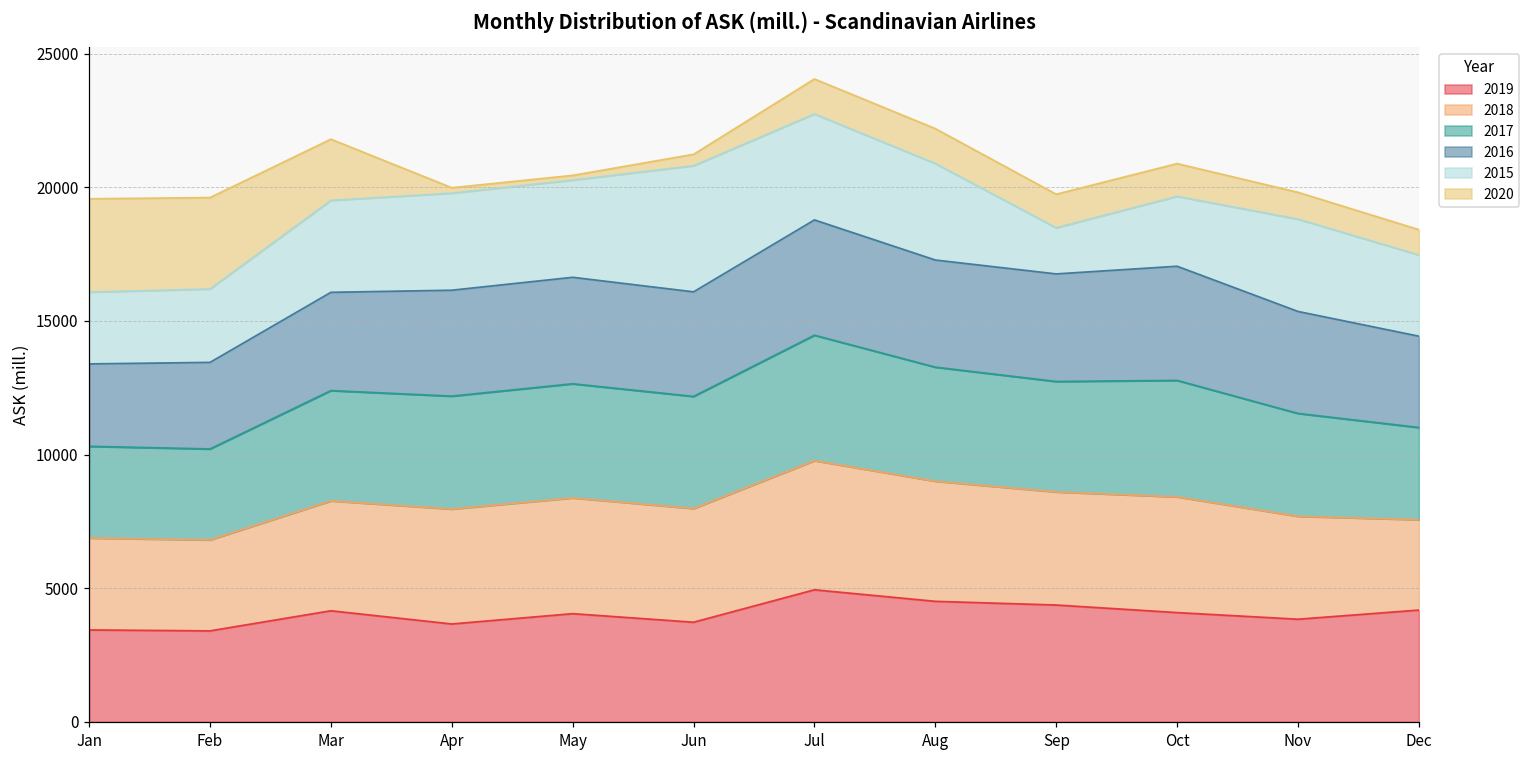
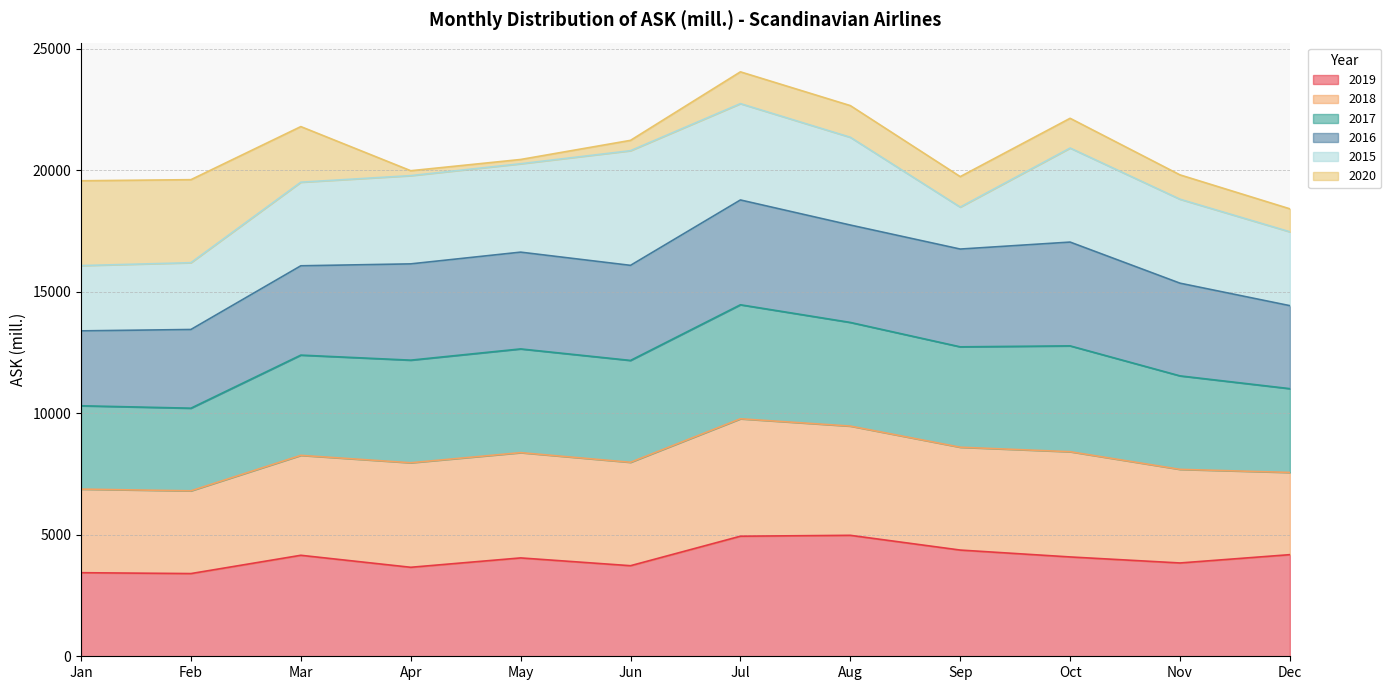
2019, Aug: 4500 -> 5000
2015, Oct: 2600 -> 3900
